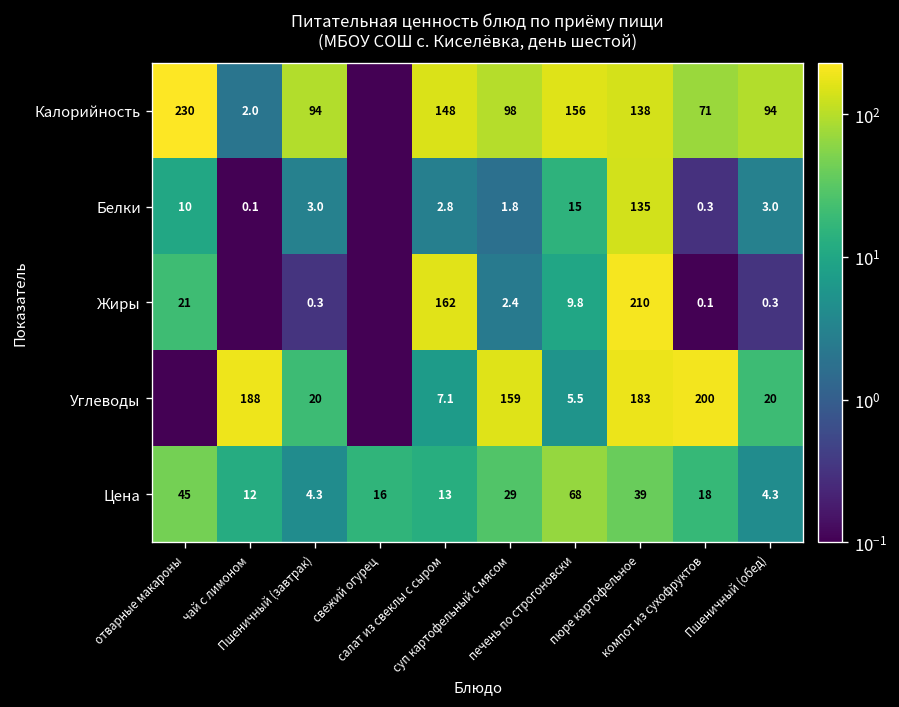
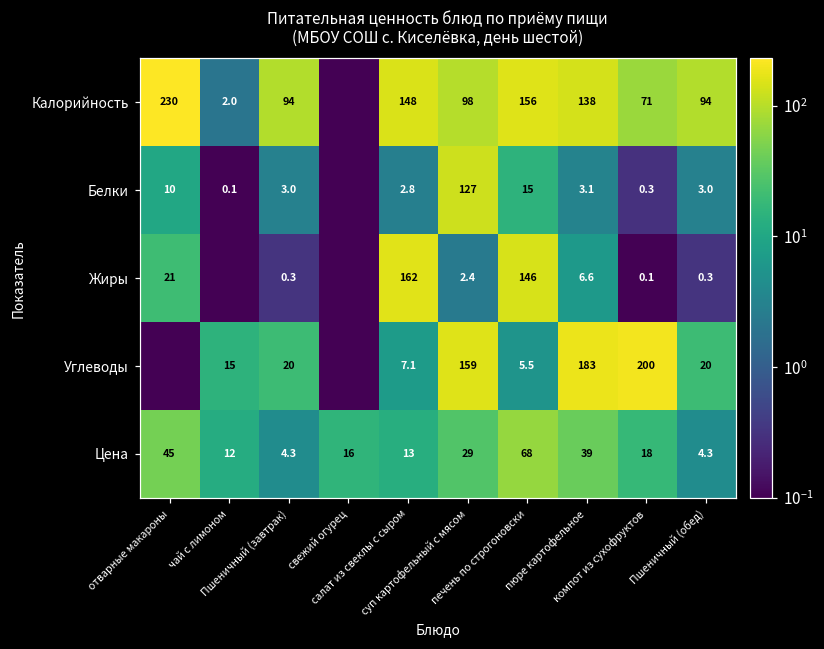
Белки, суп картофельный с мясом: 1.8 -> 127
Белки, пюре картофельное: 135 -> 3.1
Жиры, печень по строгоновски: 9.8 -> 146
Жиры, пюре картофельное: 210 -> 6.6
Углеводы, чай с лимоном: 188 -> 15
